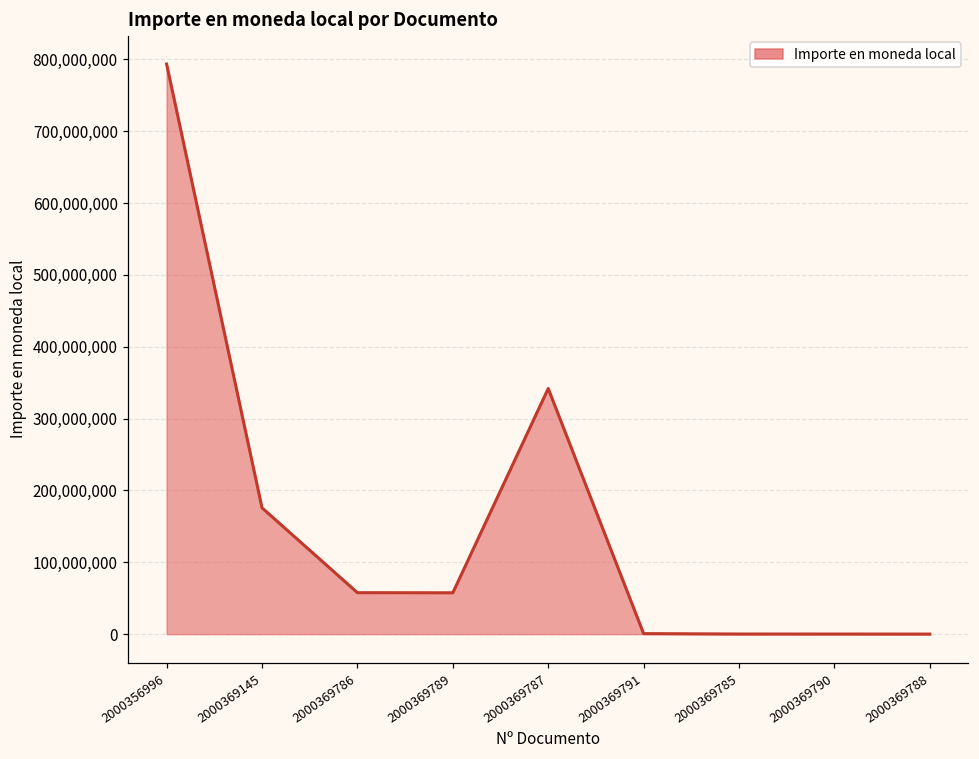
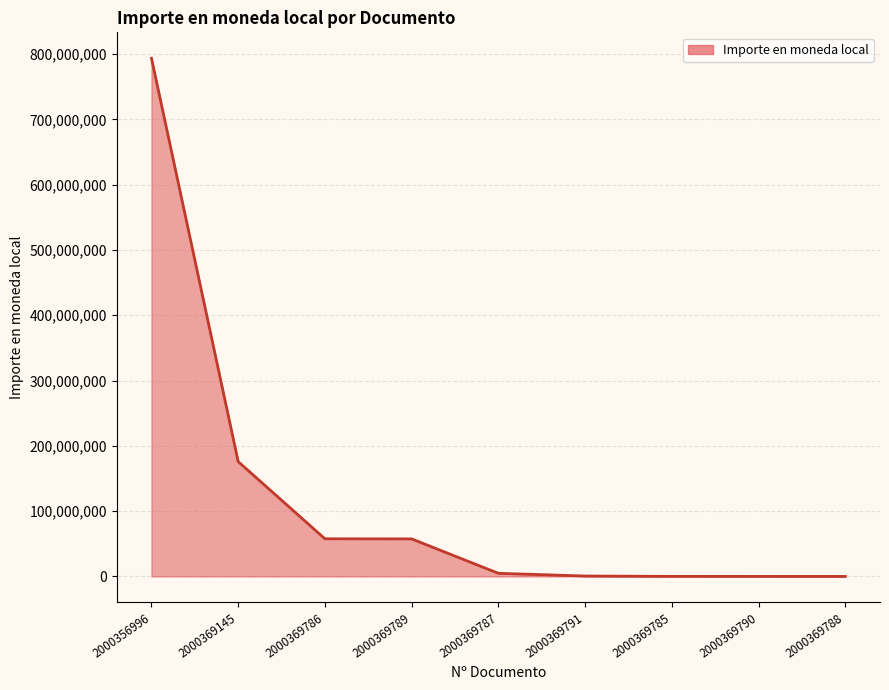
2000369787: 340,000,000 -> 0
